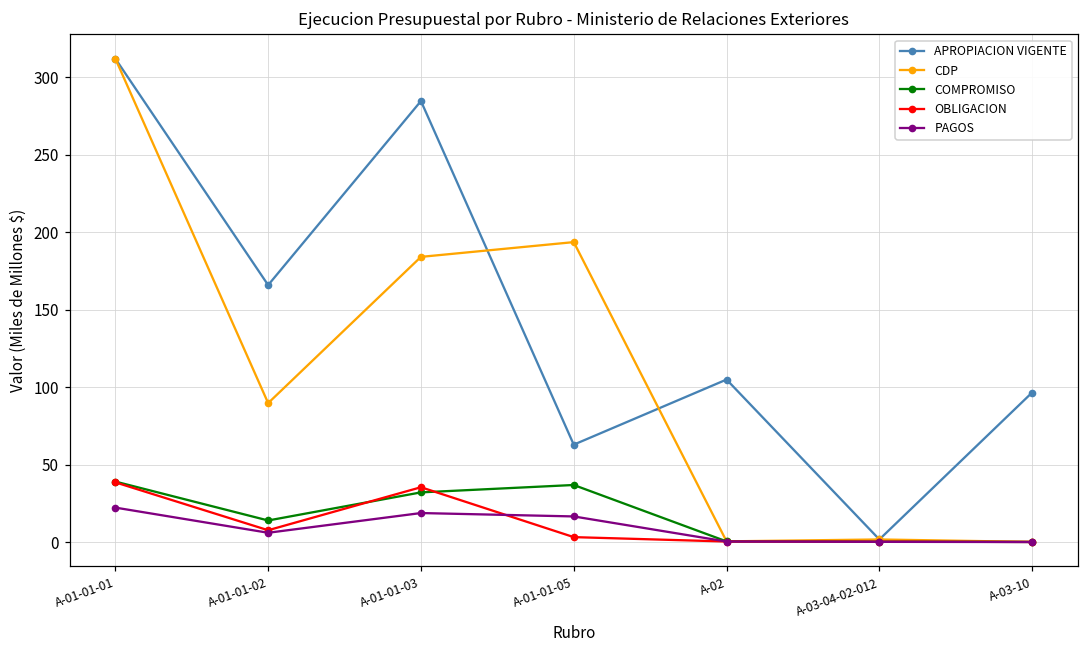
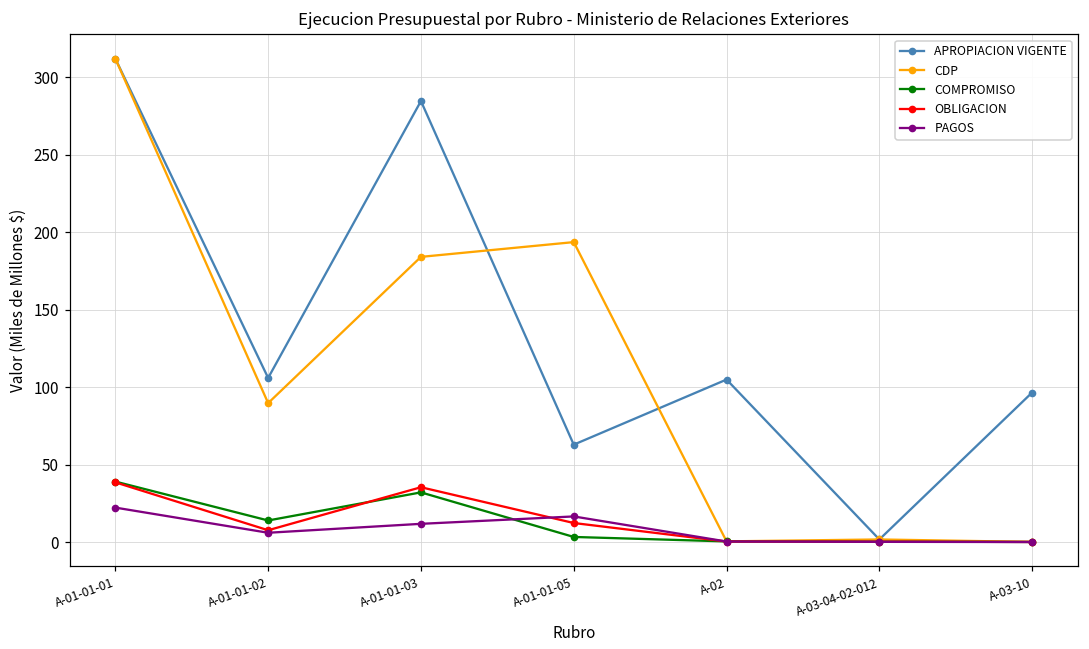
APROPIACION VIGENTE, A-01-01-02: 166 -> 106
PAGOS, A-01-01-03: 19 -> 12
COMPROMISO, A-01-01-05: 37 -> 3
OBLIGACION, A-01-01-05: 3 -> 12
